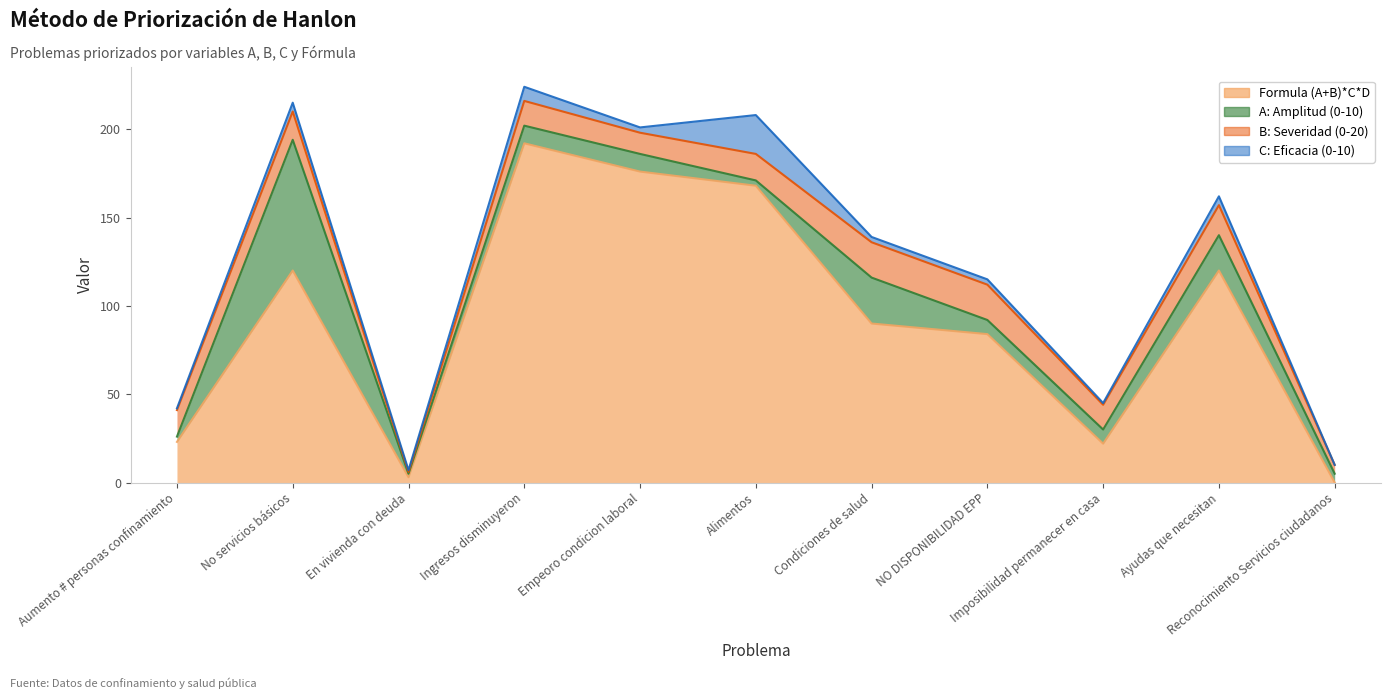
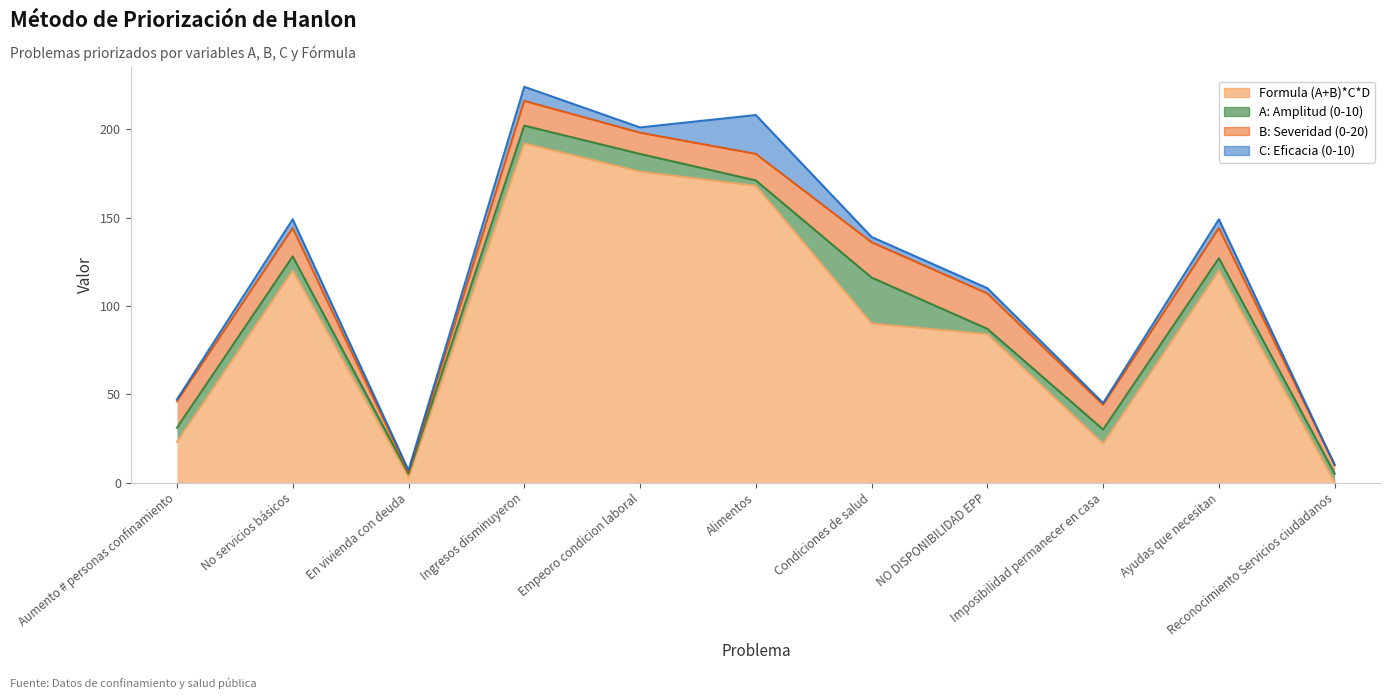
A: Amplitud (0-10), Aumento # personas confinamiento: 3 -> 8
A: Amplitud (0-10), No servicios básicos: 74 -> 8
A: Amplitud (0-10), NO DISPONIBILIDAD EPP: 8 -> 3
A: Amplitud (0-10), Ayudas que necesitan: 20 -> 7
